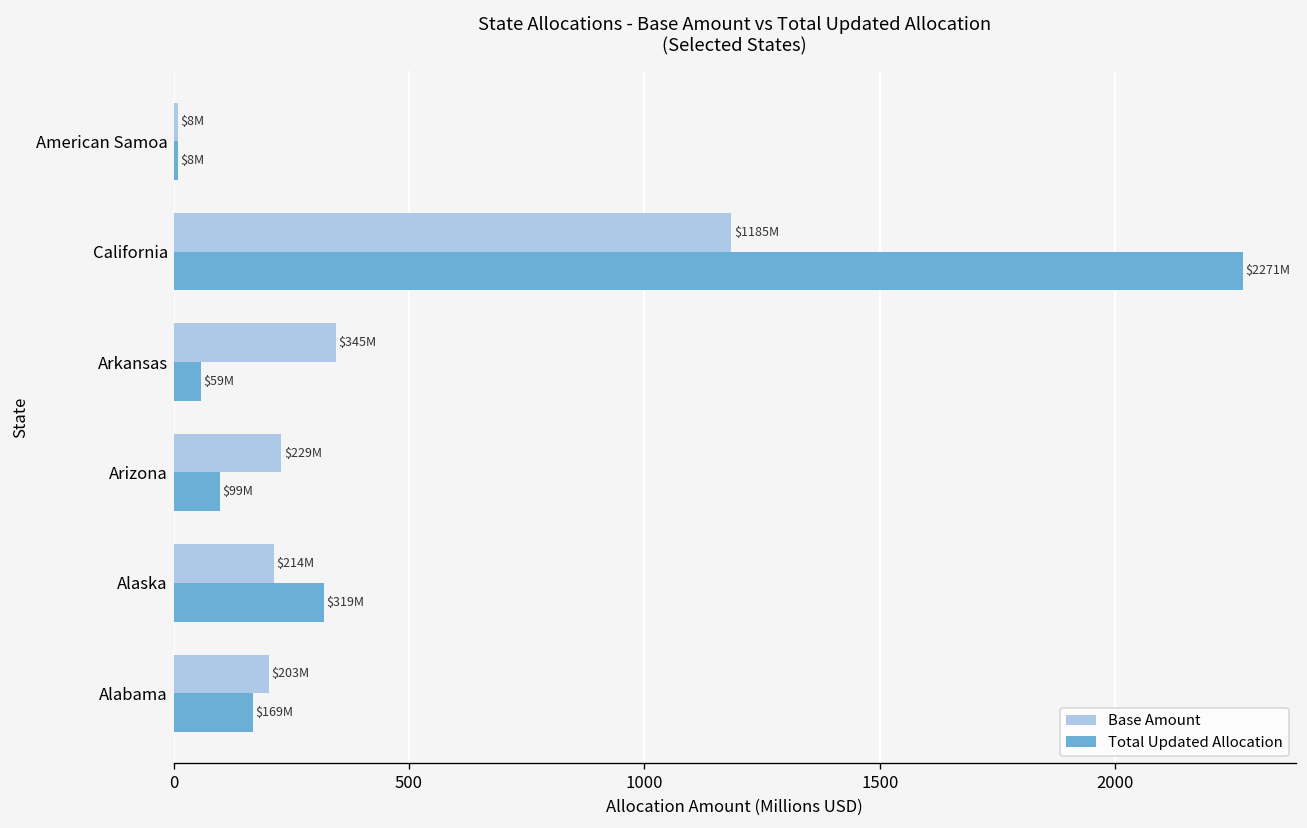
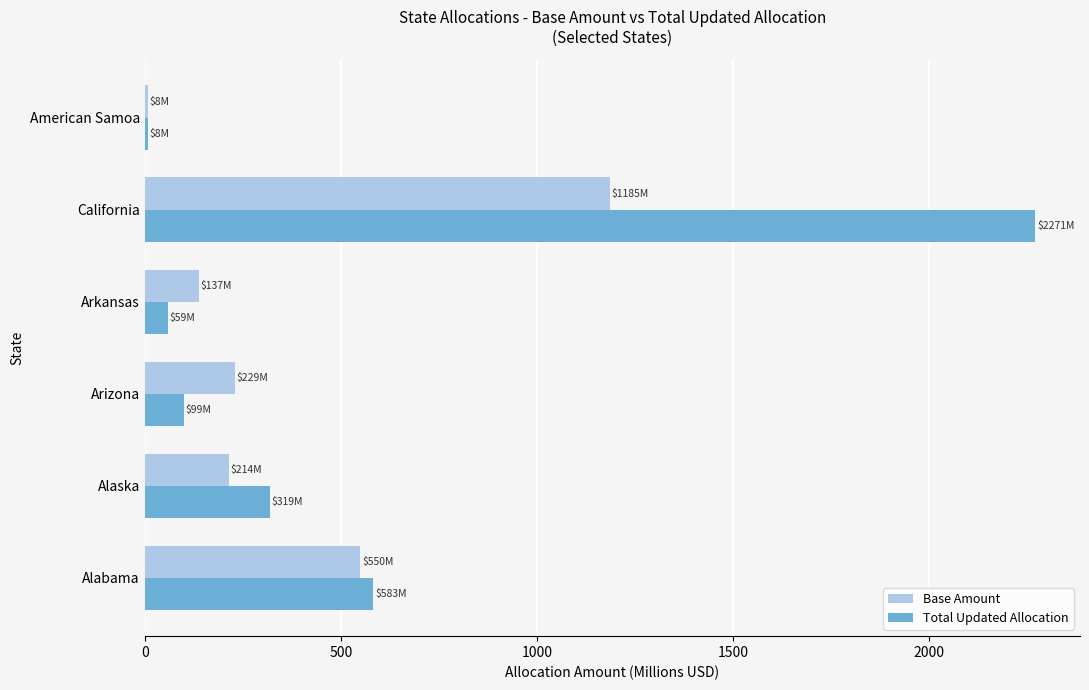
Base Amount, Arkansas: $345M -> $137M
Base Amount, Alabama: $203M -> $550M
Total Updated Allocation, Alabama: $169M -> $583M
